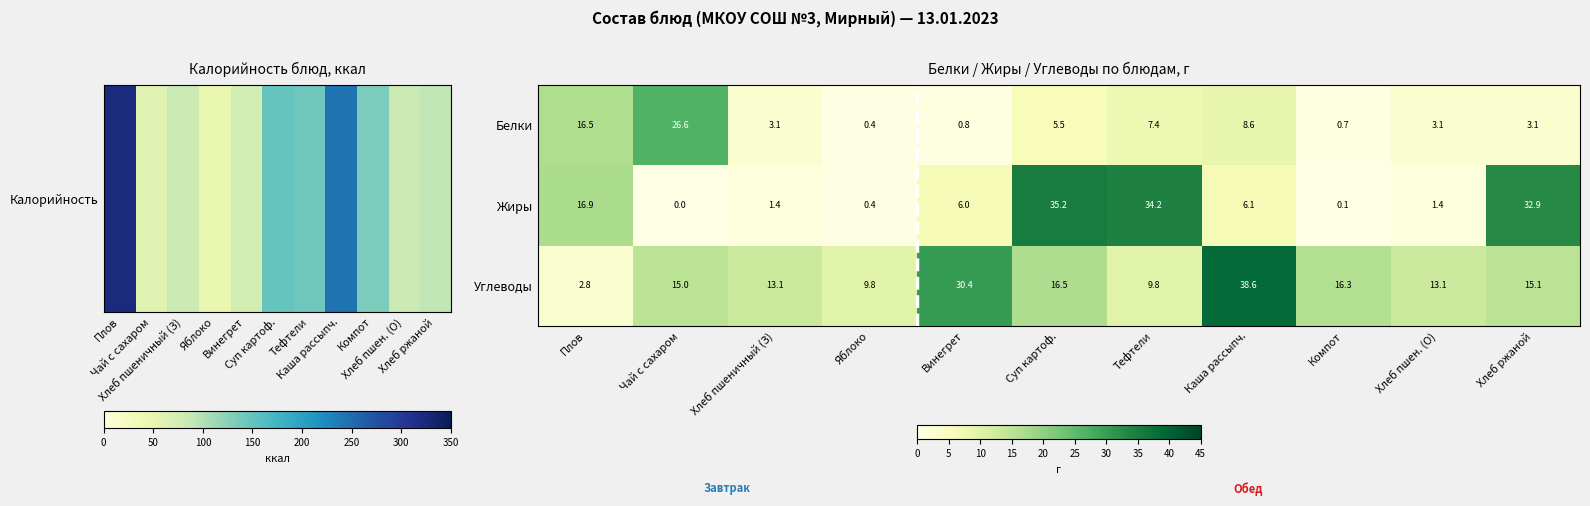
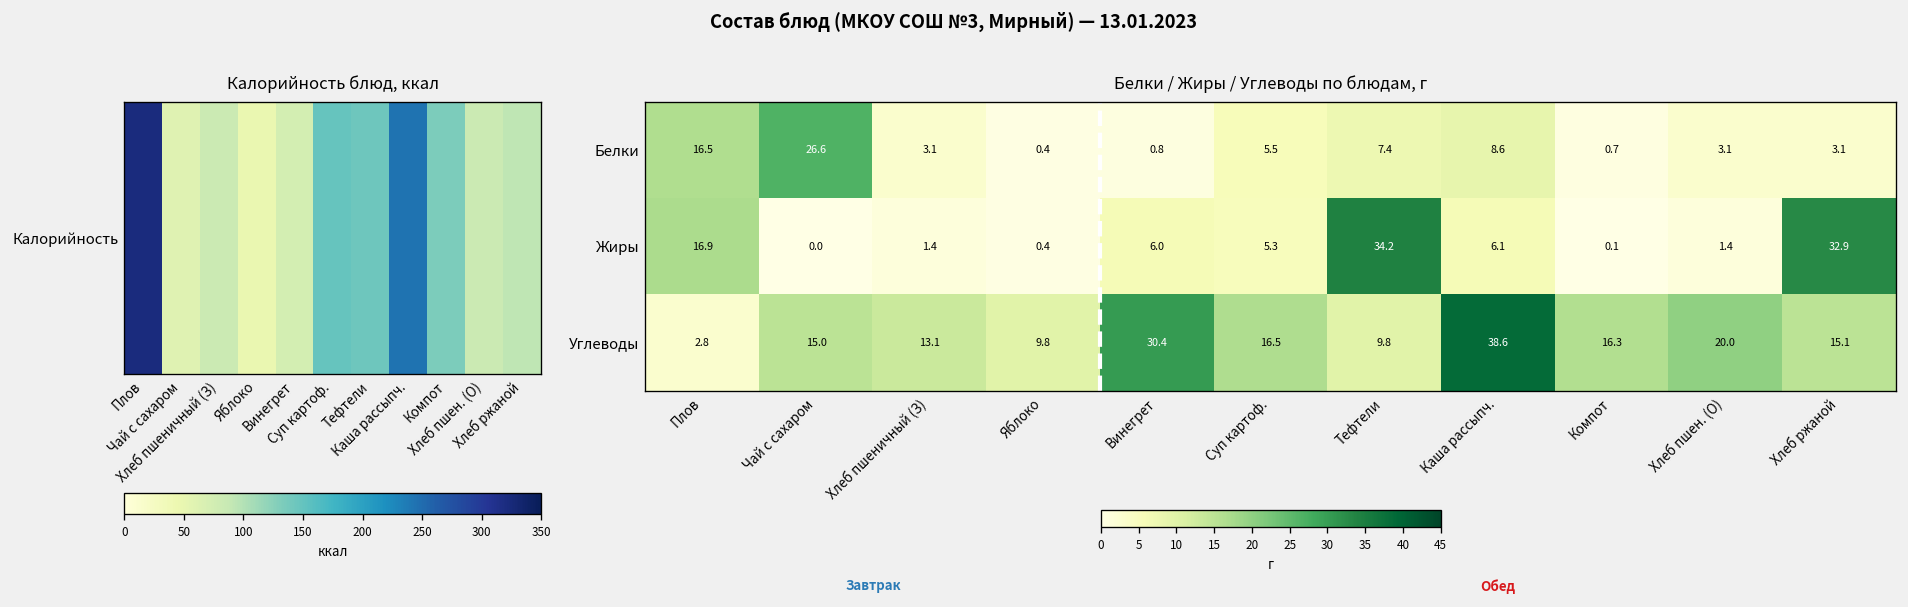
Белки / Жиры / Углеводы по блюдам, г, Жиры, Суп картоф.: 35.2 -> 5.3
Белки / Жиры / Углеводы по блюдам, г, Углеводы, Хлеб пшен. (О): 13.1 -> 20.0
